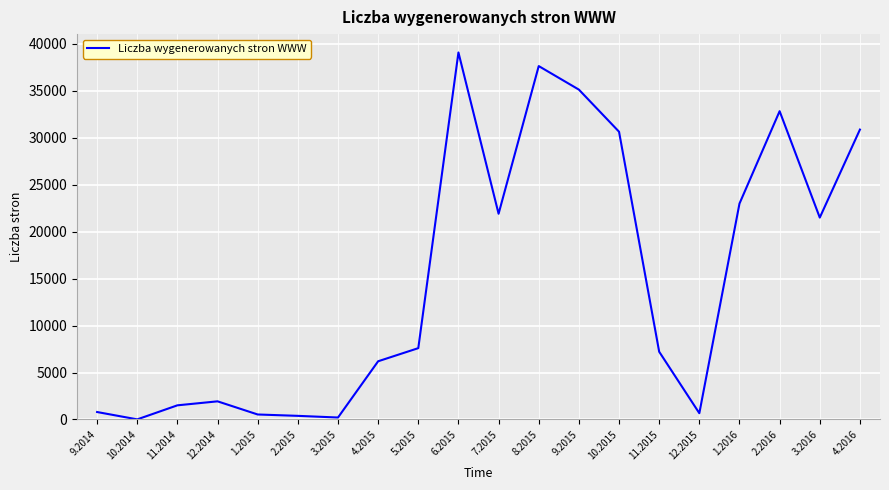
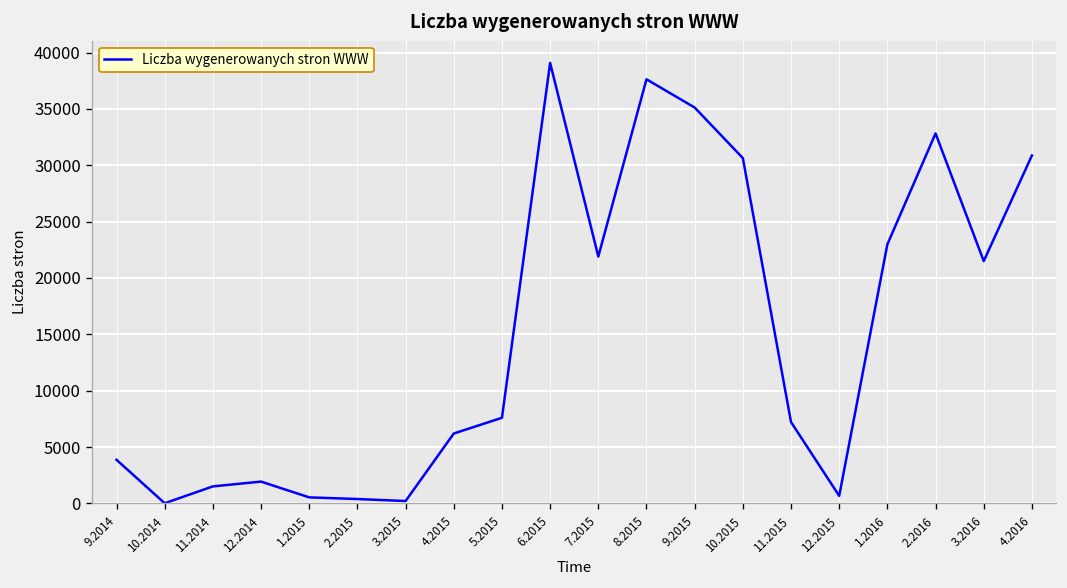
9.2014: 1000 -> 4000
